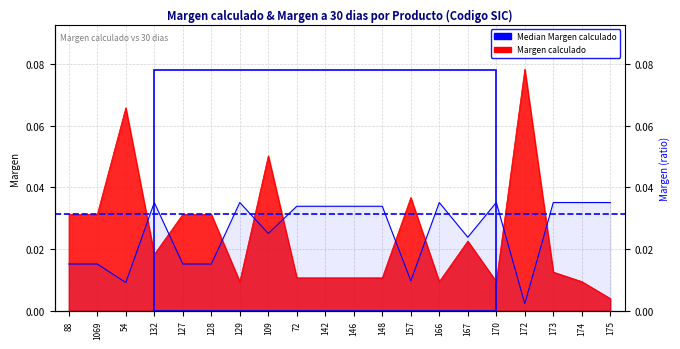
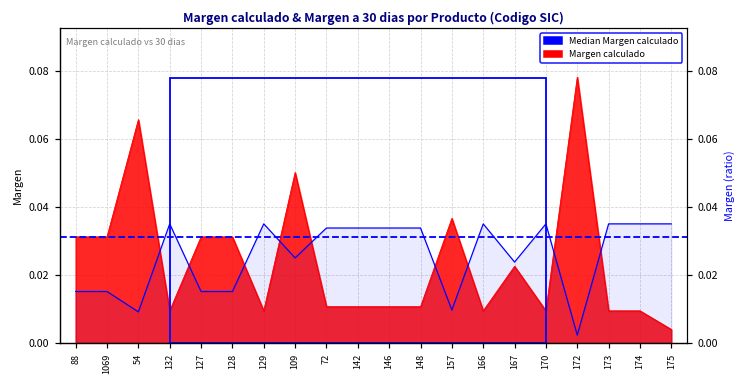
Margen calculado, 132: 0.018 -> 0.009
Margen calculado, 173: 0.013 -> 0.009
